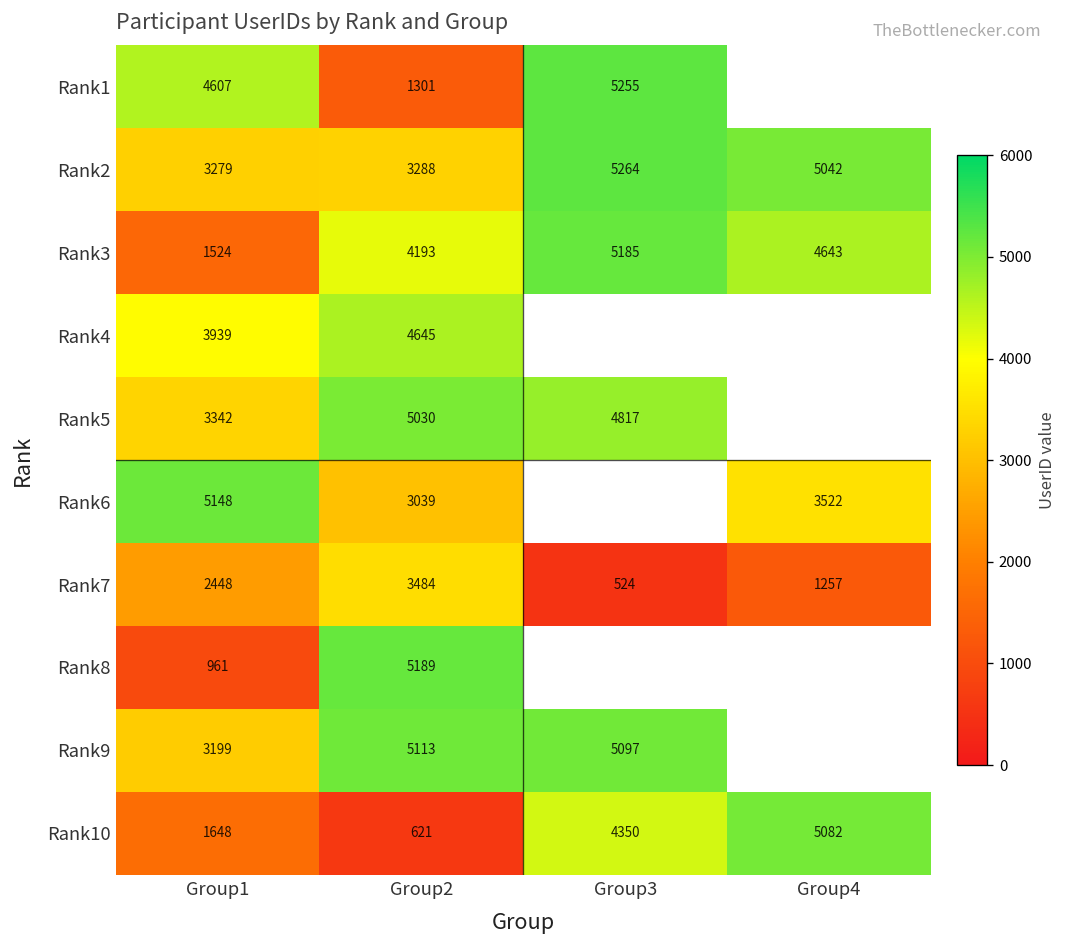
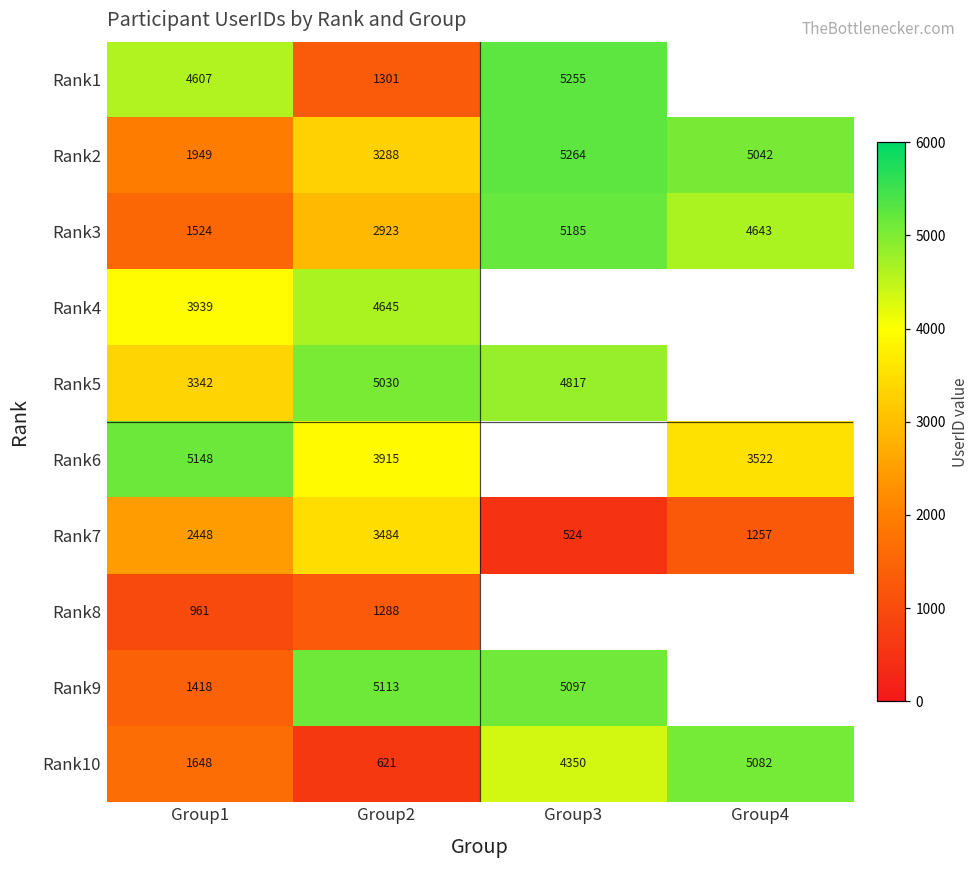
Rank2, Group1: 3279 -> 1949
Rank3, Group2: 4193 -> 2923
Rank6, Group2: 3039 -> 3915
Rank8, Group2: 5189 -> 1288
Rank9, Group1: 3199 -> 1418
